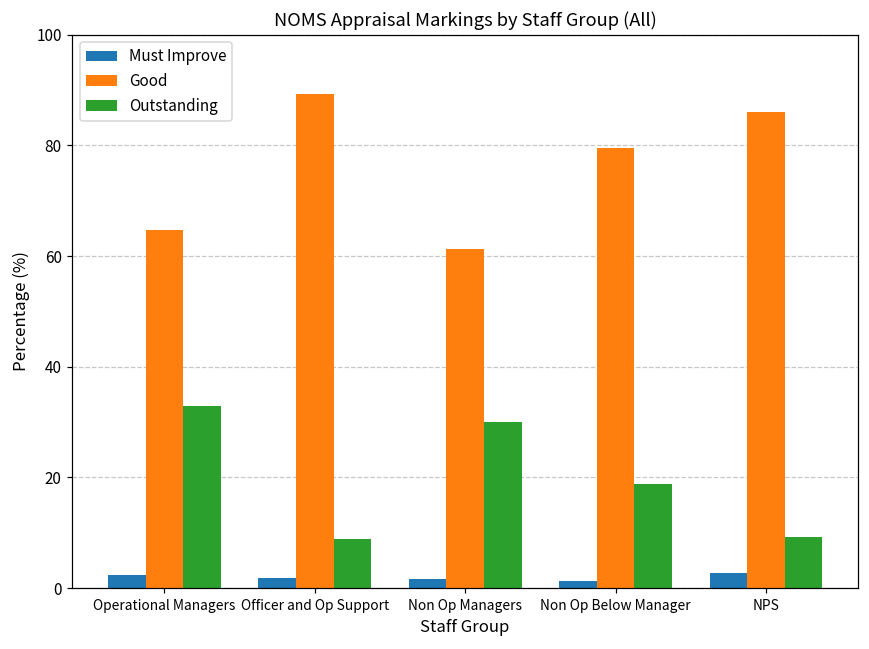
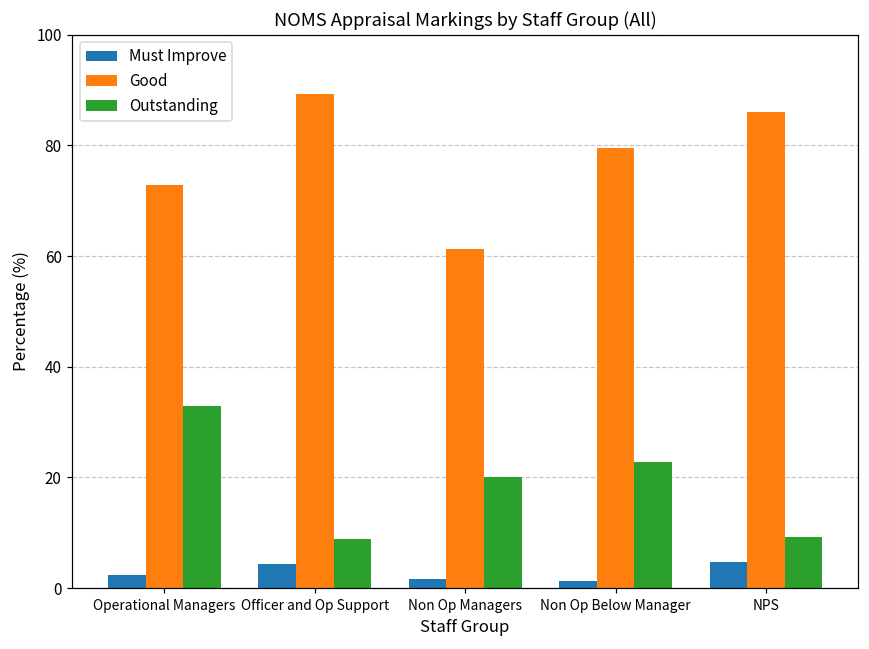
Good, Operational Managers: 65 -> 73
Must Improve, Officer and Op Support: 2 -> 4
Outstanding, Non Op Managers: 30 -> 20
Outstanding, Non Op Below Manager: 19 -> 23
Must Improve, NPS: 3 -> 5
